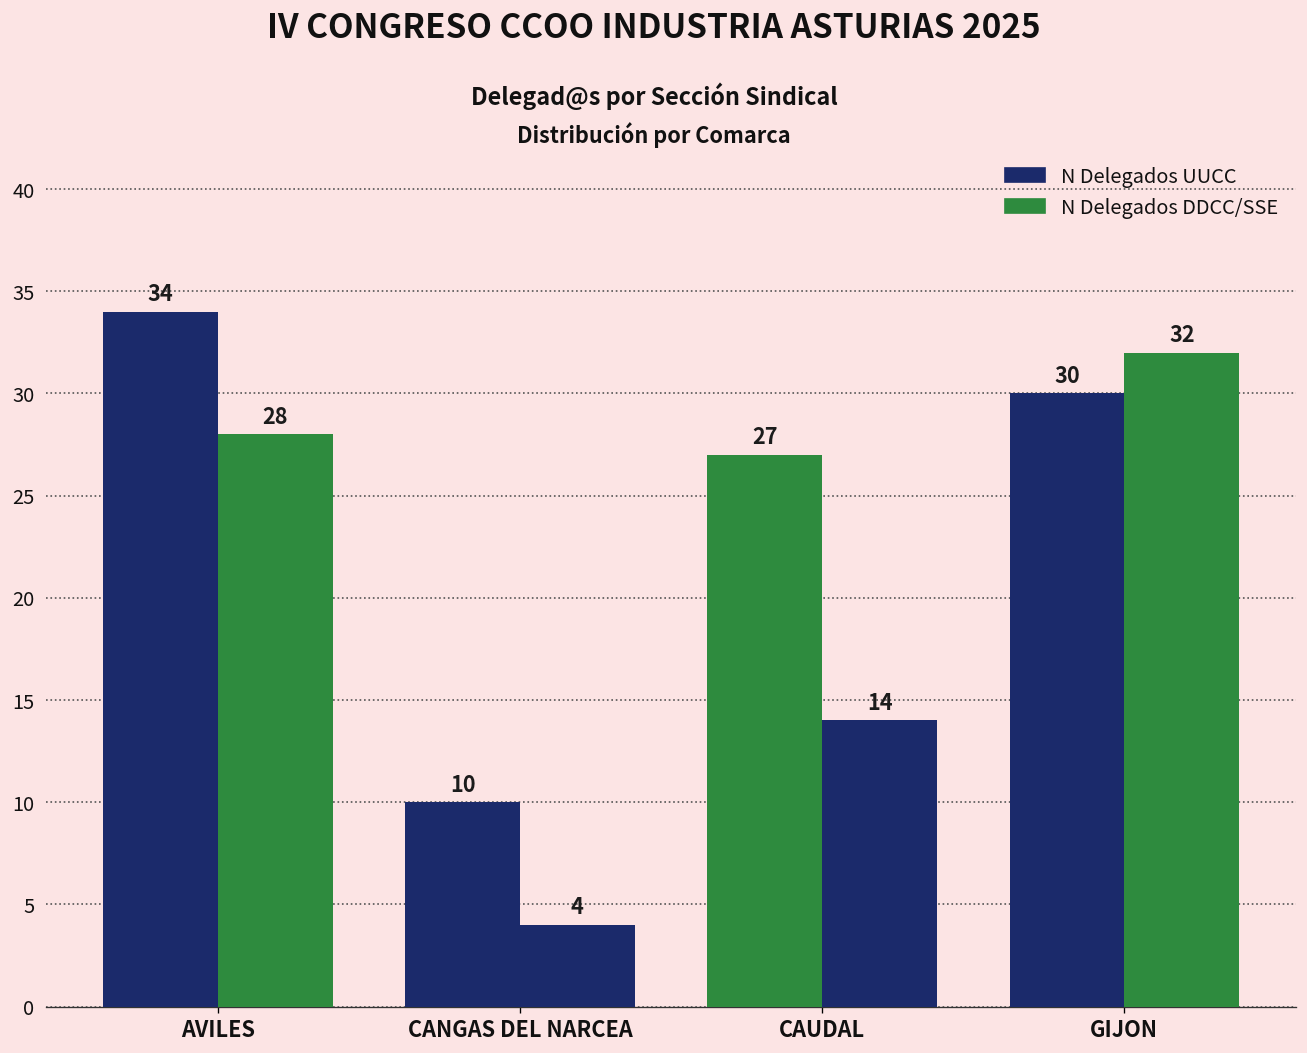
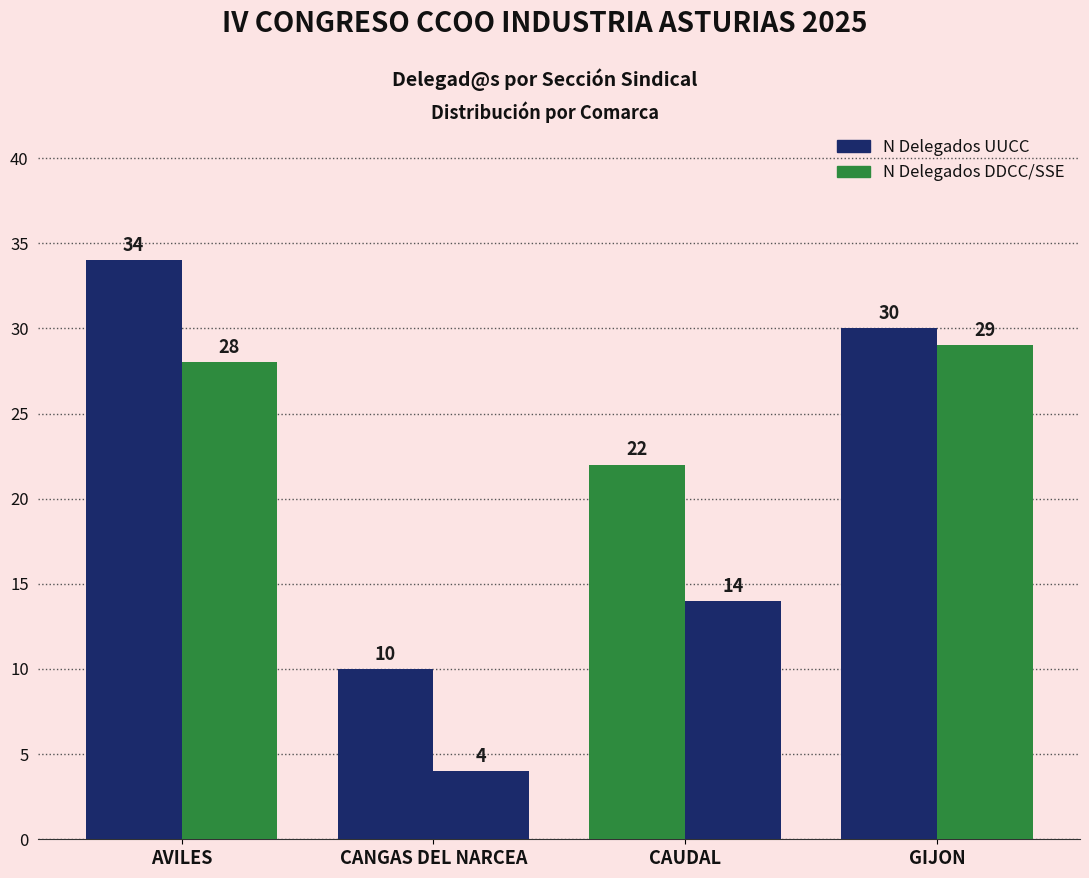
N Delegados UUCC, CAUDAL: 27 -> 22
N Delegados DDCC/SSE, GIJON: 32 -> 29
